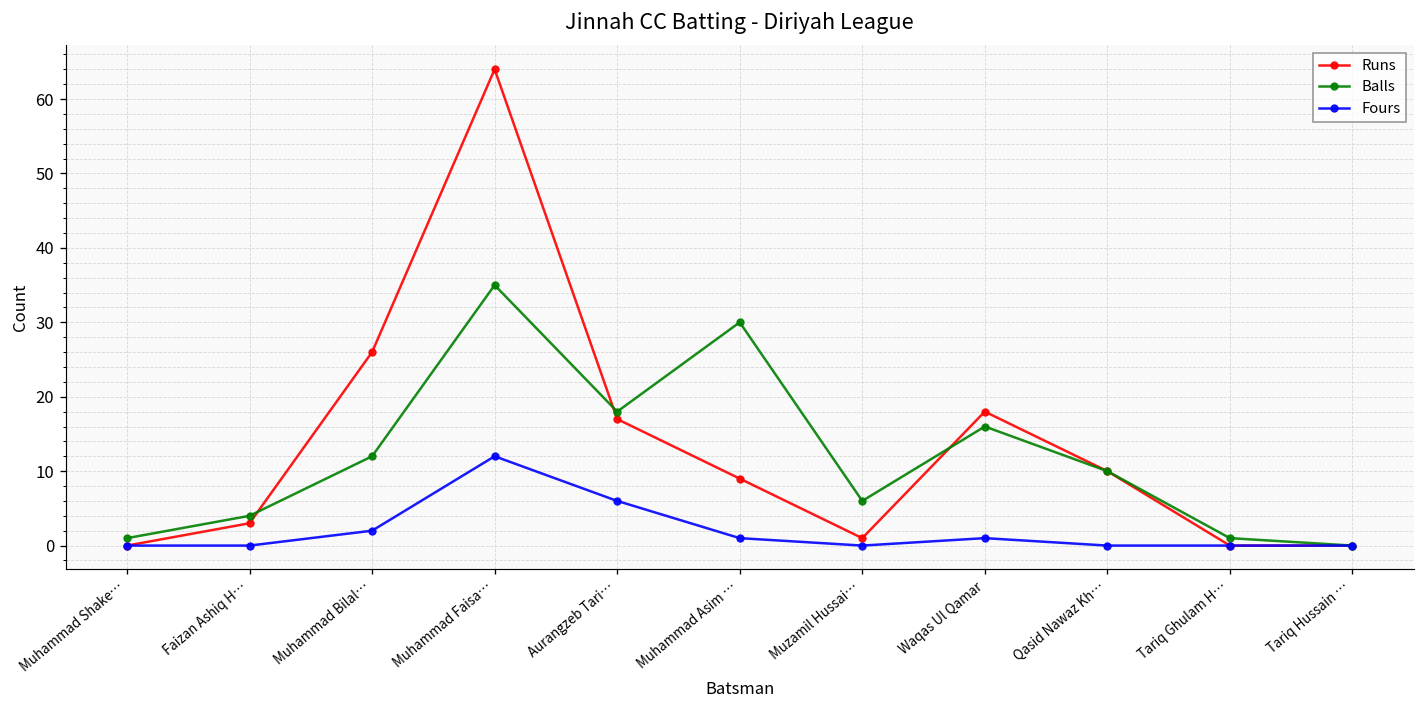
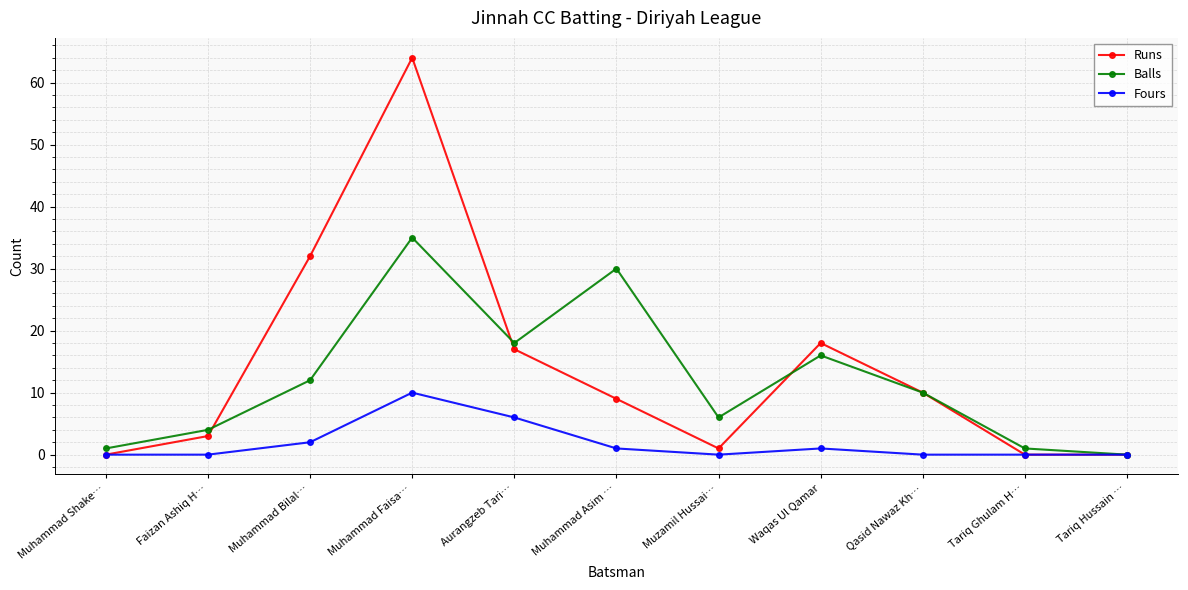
Runs, Muhammad Bilal…: 26 -> 32
Fours, Muhammad Faisa…: 12 -> 10
